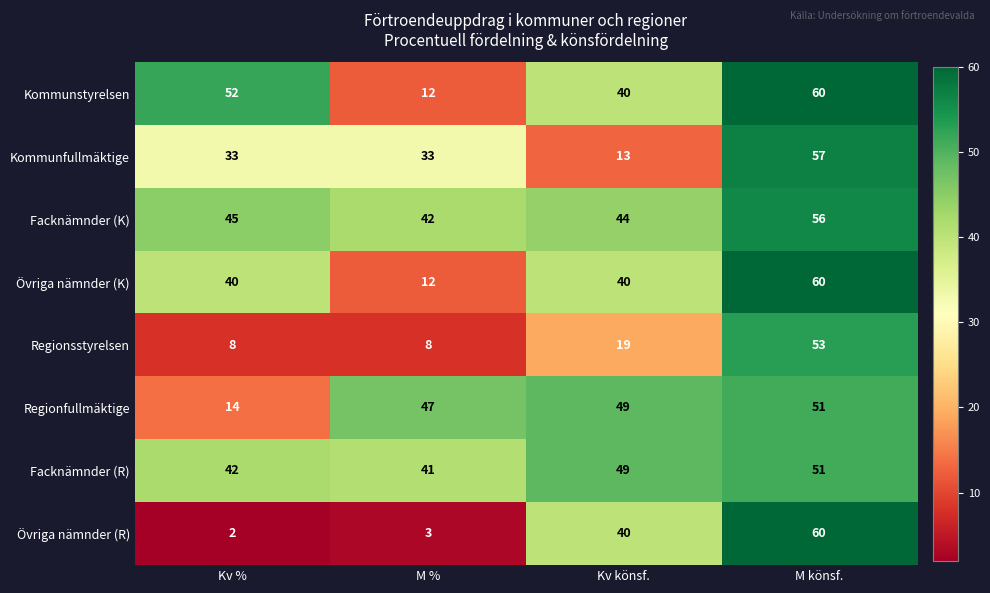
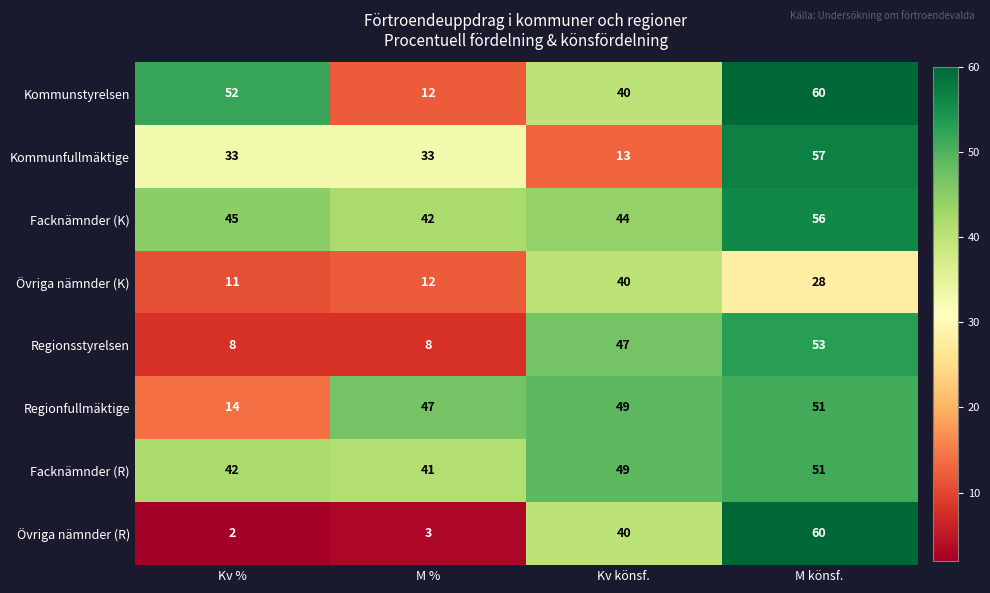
Övriga nämnder (K), Kv %: 40 -> 11
Övriga nämnder (K), M könsf.: 60 -> 28
Regionsstyrelsen, Kv könsf.: 19 -> 47
